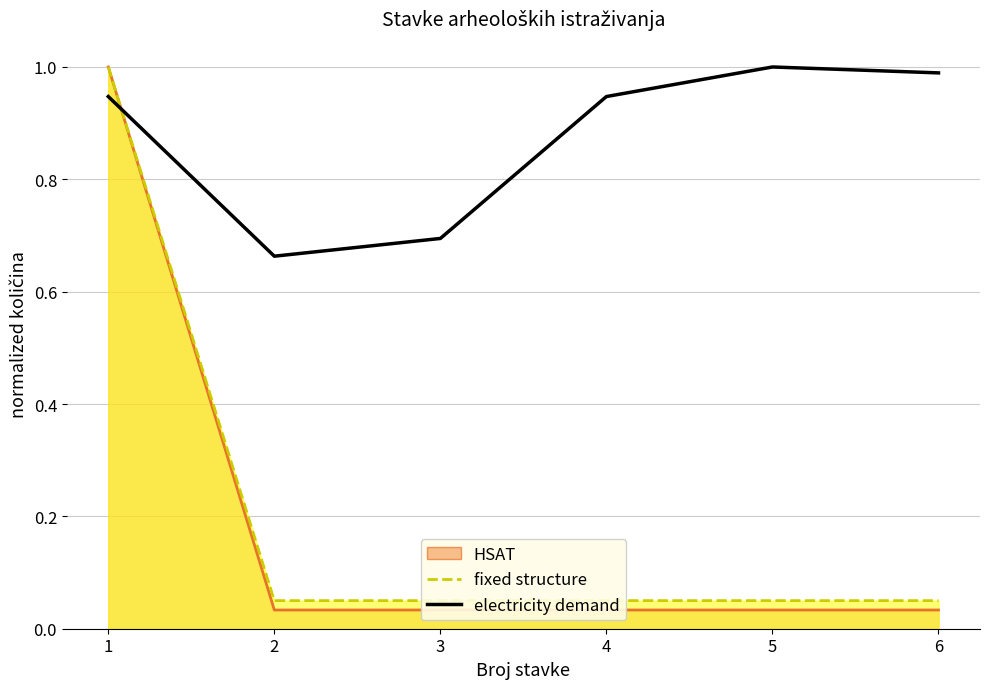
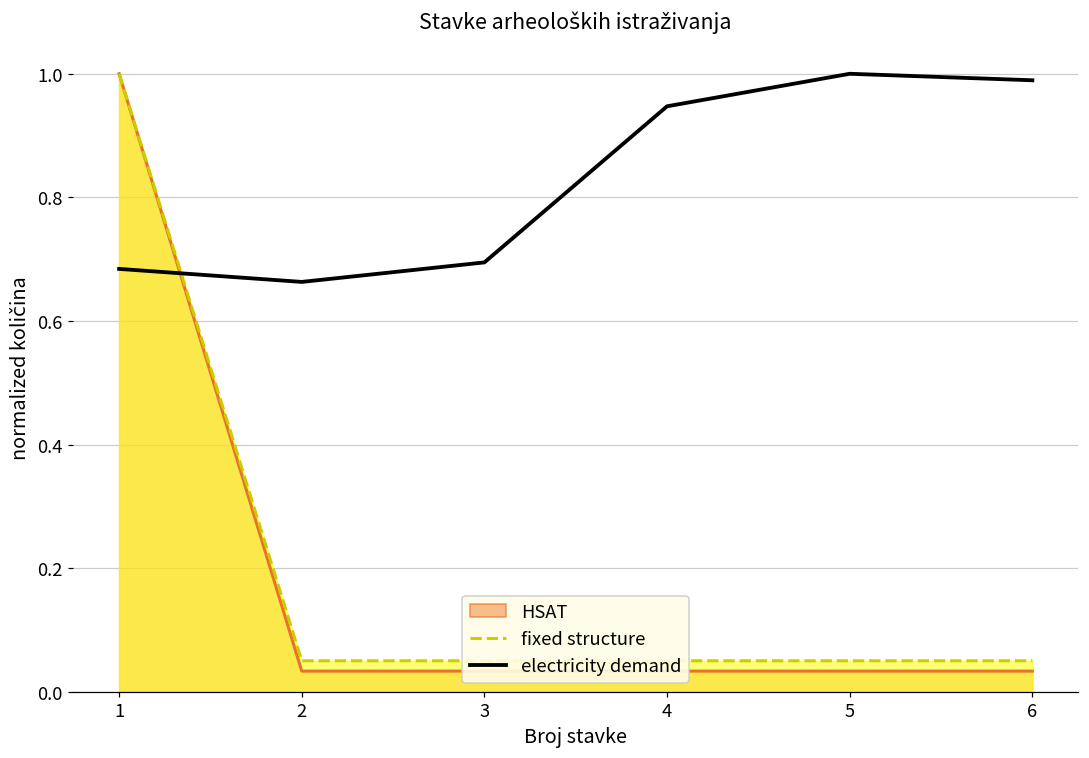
electricity demand, 1: 0.95 -> 0.68
